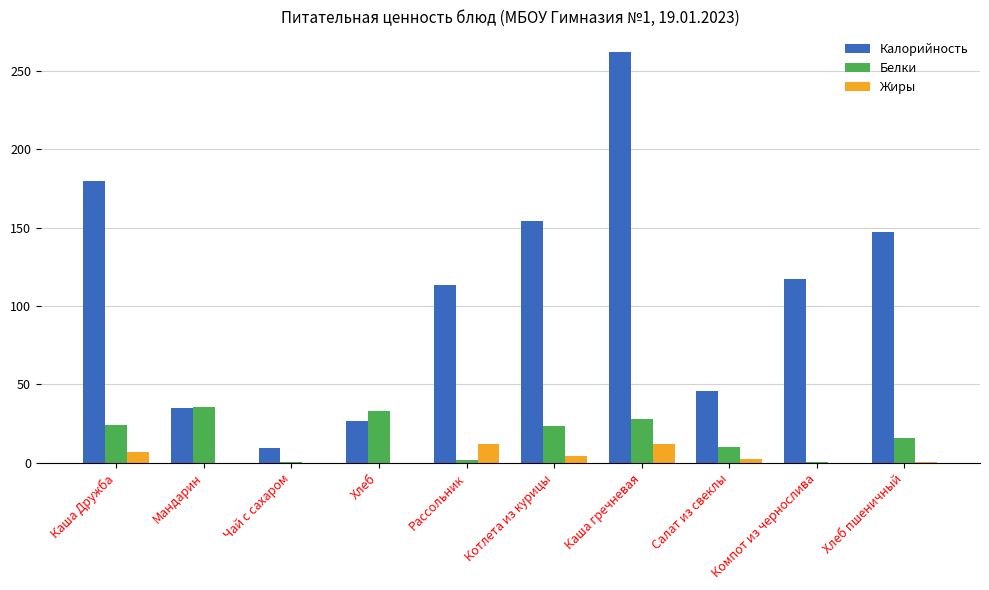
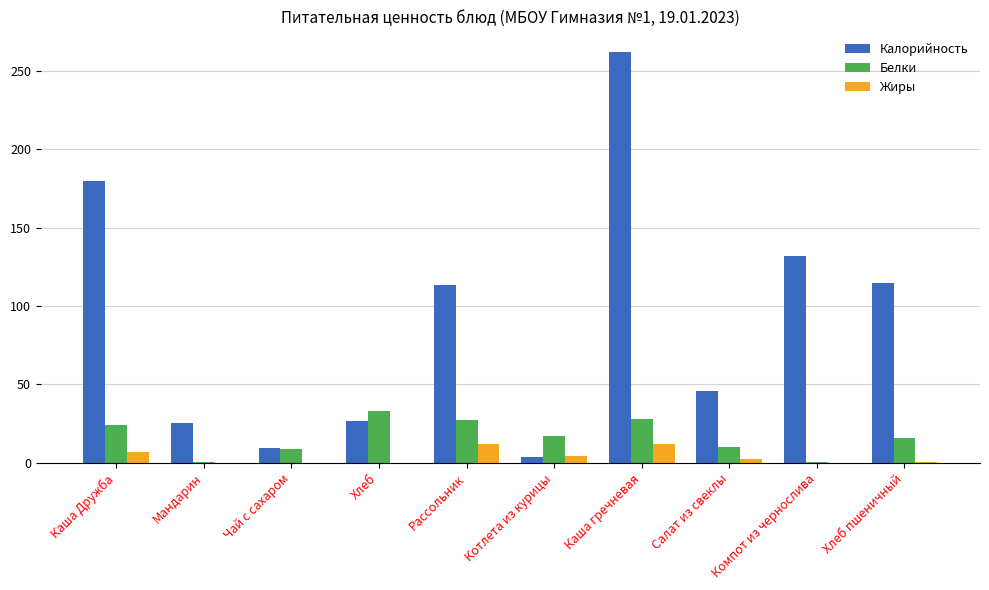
Калорийность, Мандарин: 35 -> 26
Белки, Мандарин: 36 -> 1
Белки, Чай с сахаром: 0 -> 9
Белки, Рассольник: 2 -> 27
Калорийность, Котлета из курицы: 154 -> 4
Белки, Котлета из курицы: 24 -> 17
Калорийность, Компот из чернослива: 117 -> 132
Калорийность, Хлеб пшеничный: 147 -> 115
